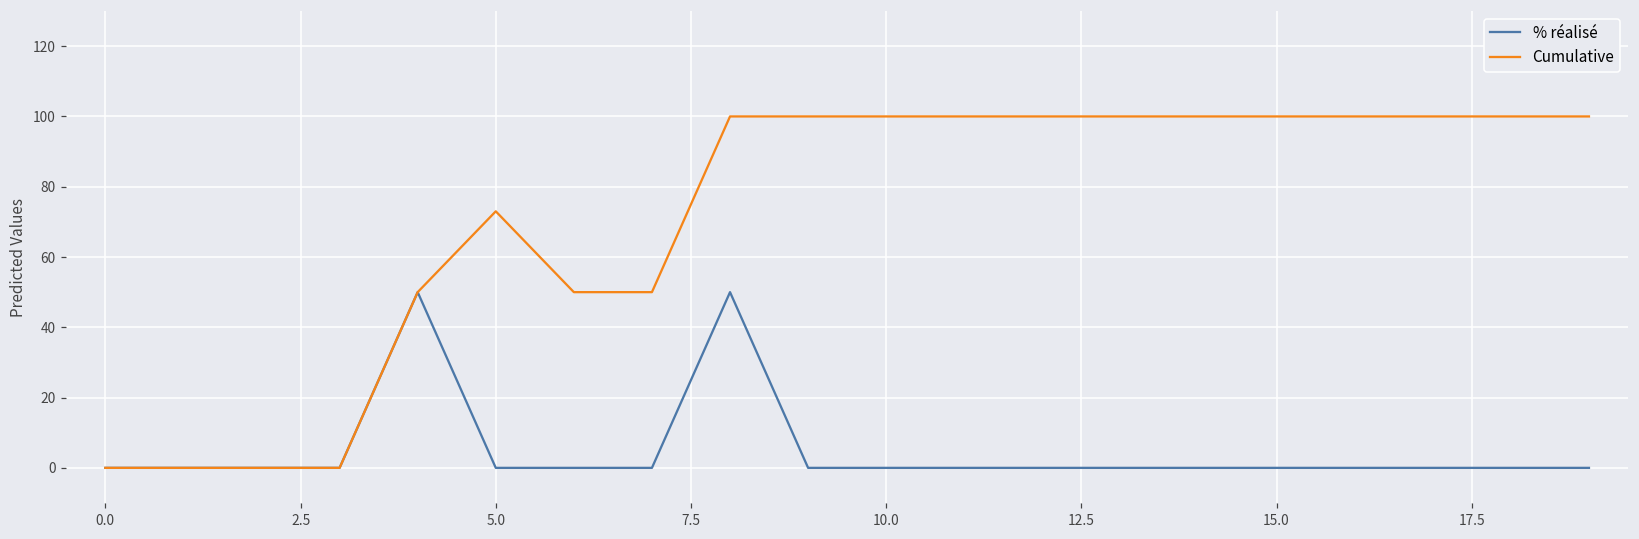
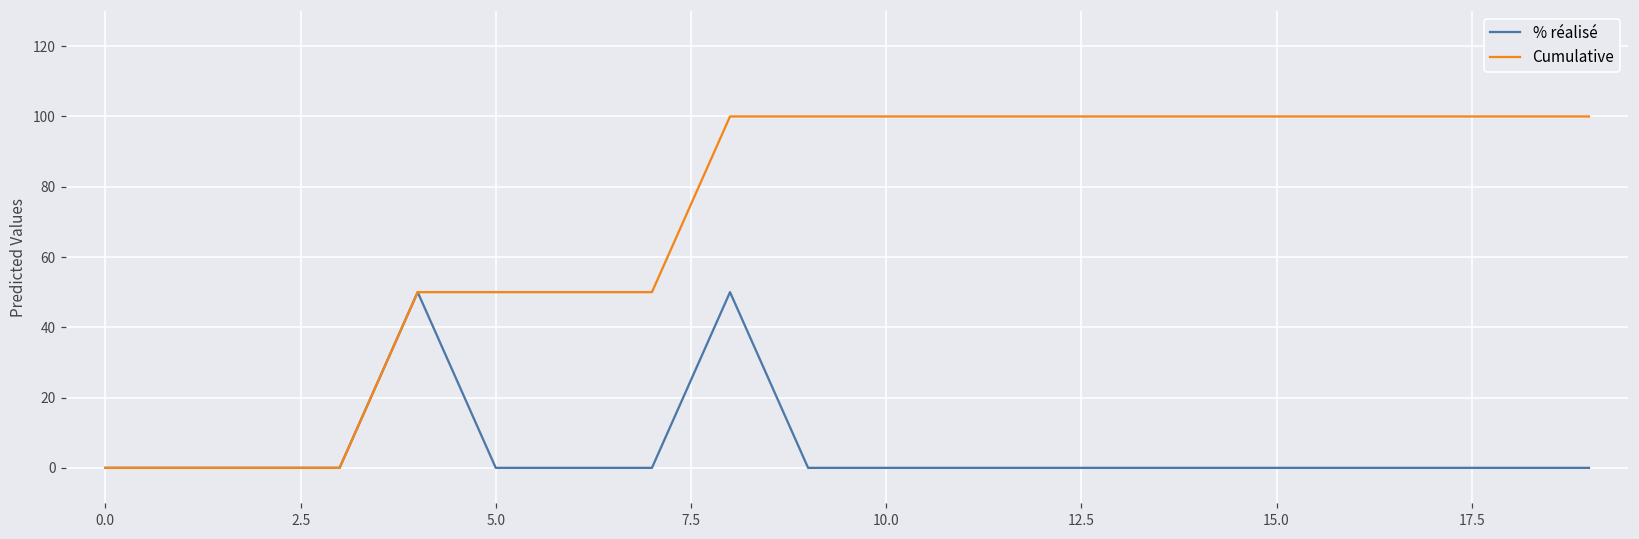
Cumulative, 5.0: 73 -> 50
